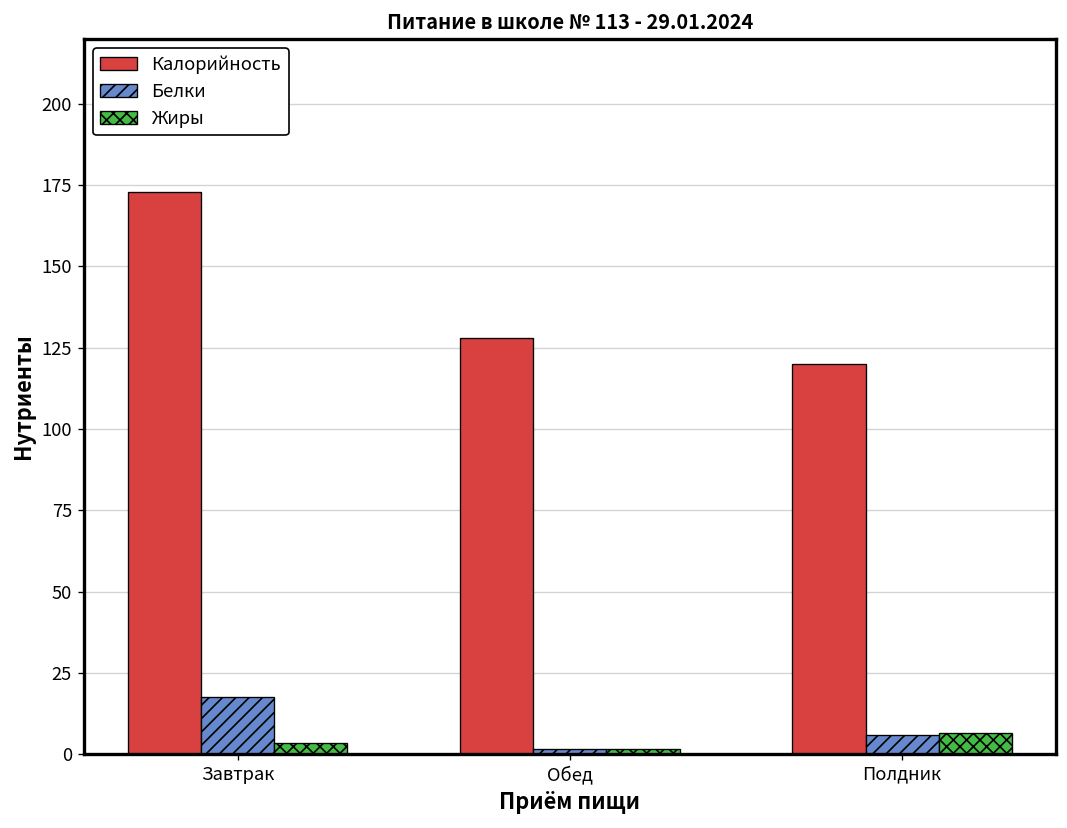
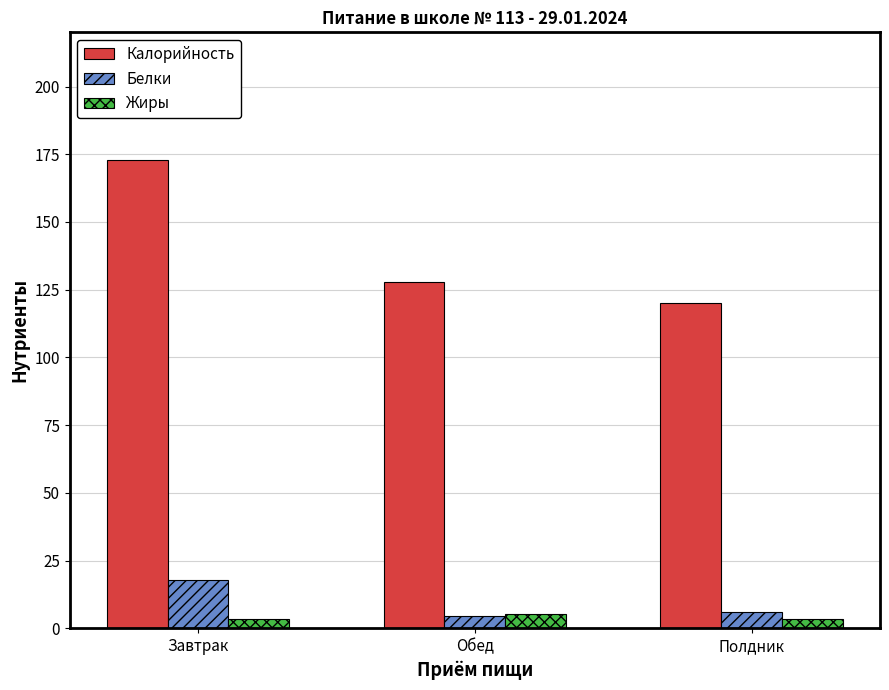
Белки, Обед: 2 -> 5
Жиры, Обед: 2 -> 5
Жиры, Полдник: 6 -> 3
